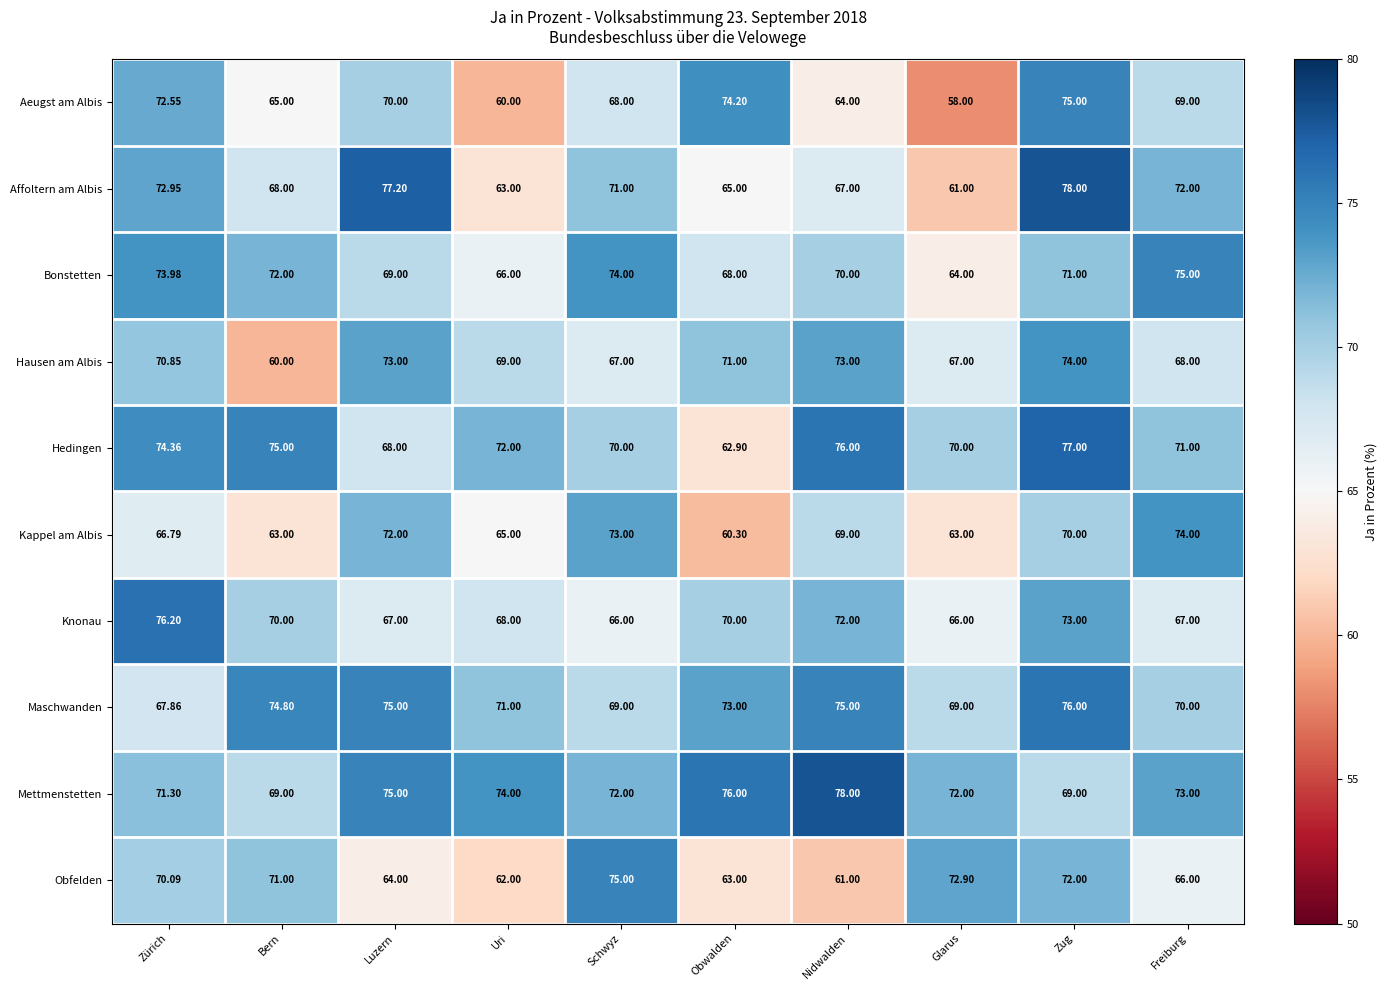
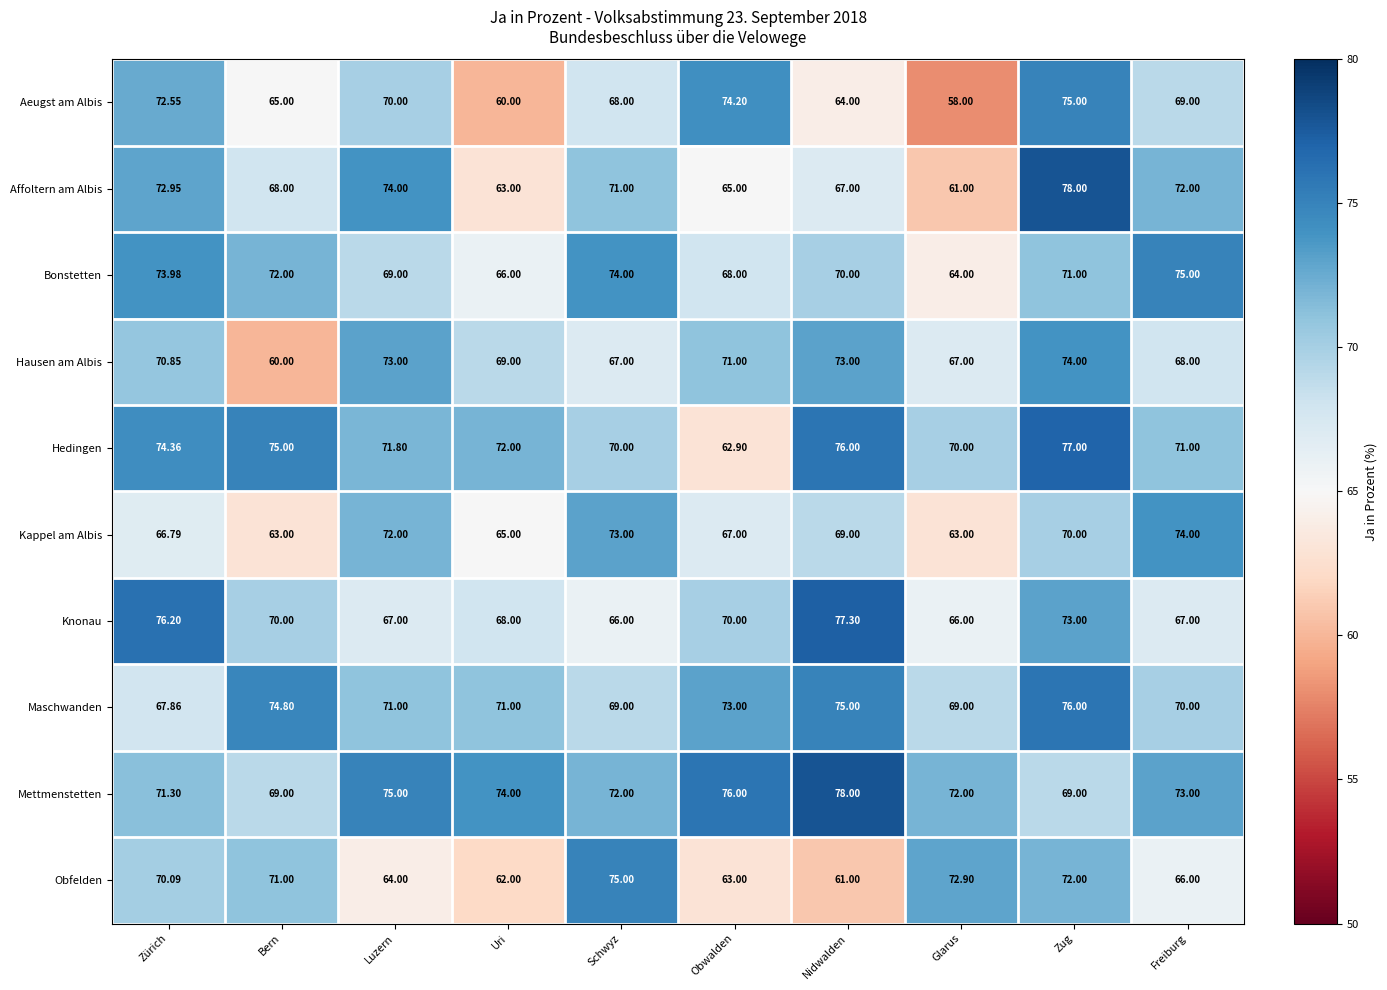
Affoltern am Albis, Luzern: 77.20 -> 74.00
Hedingen, Luzern: 68.00 -> 71.80
Kappel am Albis, Obwalden: 60.30 -> 67.00
Knonau, Nidwalden: 72.00 -> 77.30
Maschwanden, Luzern: 75.00 -> 71.00
